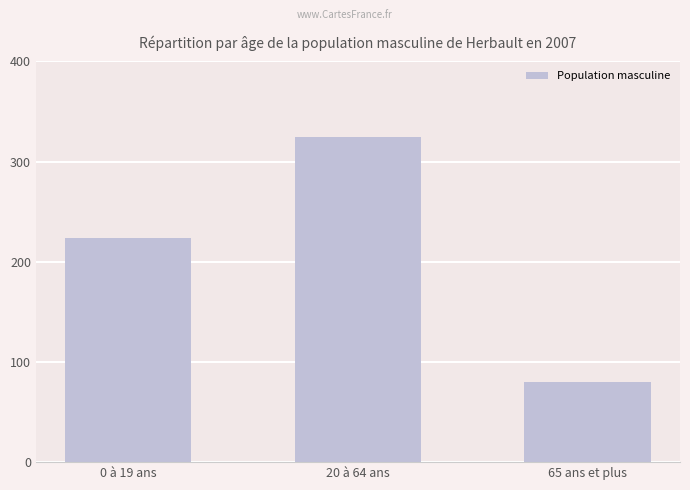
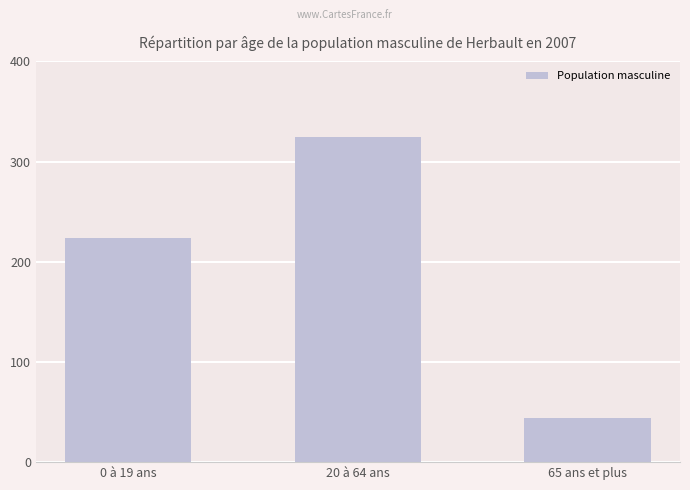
65 ans et plus: 80 -> 44
